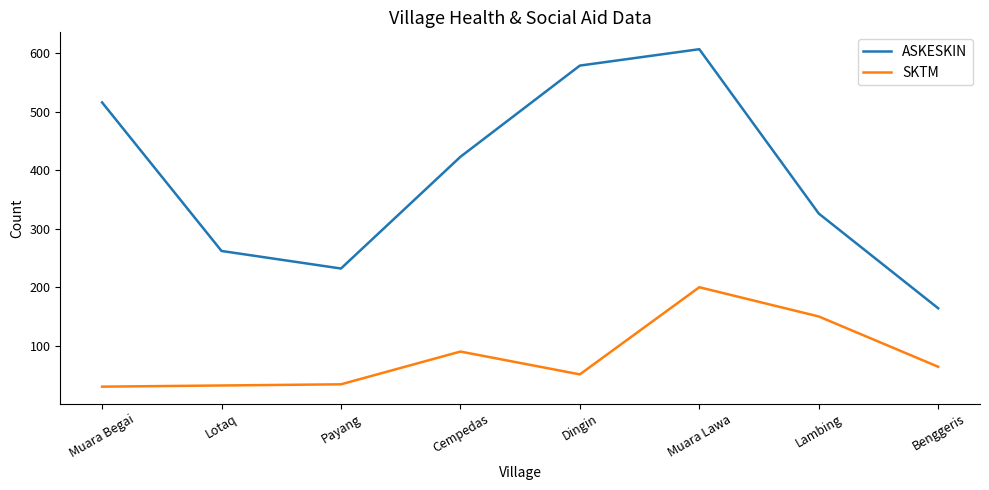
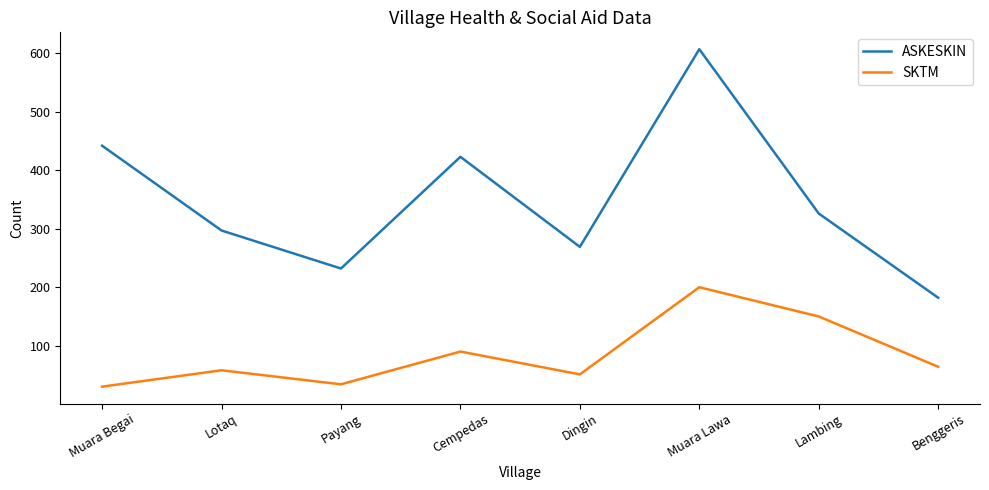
ASKESKIN, Muara Begai: 520 -> 440
ASKESKIN, Lotaq: 260 -> 300
SKTM, Lotaq: 30 -> 60
ASKESKIN, Dingin: 580 -> 270
ASKESKIN, Benggeris: 160 -> 180
